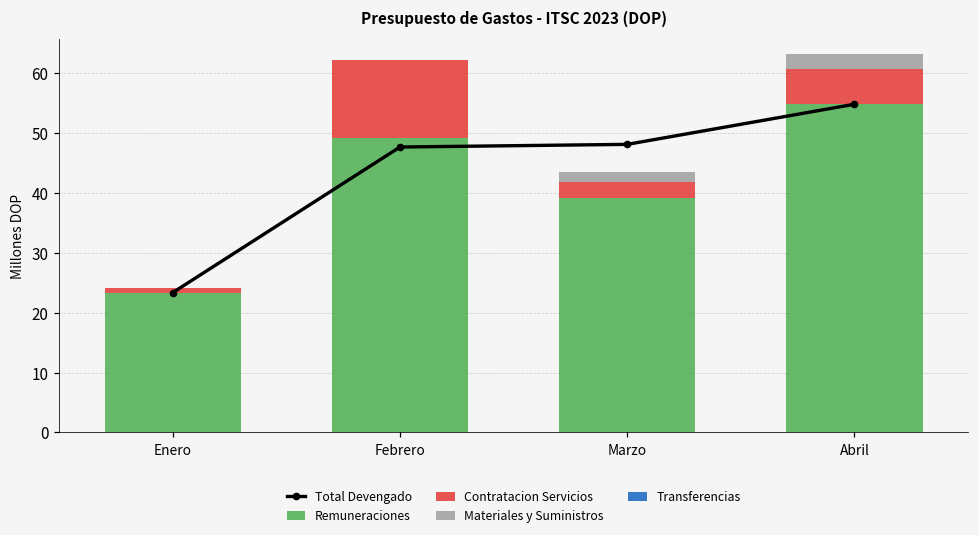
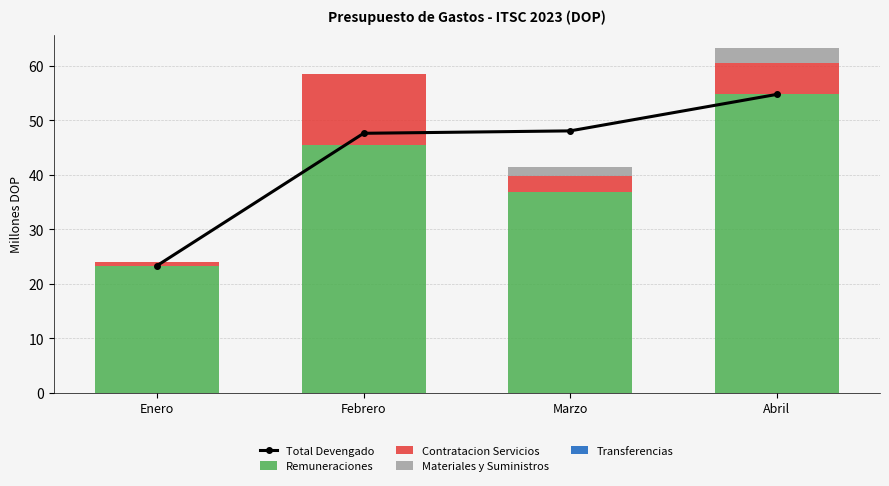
Remuneraciones, Febrero: 49 -> 46
Remuneraciones, Marzo: 39 -> 37
